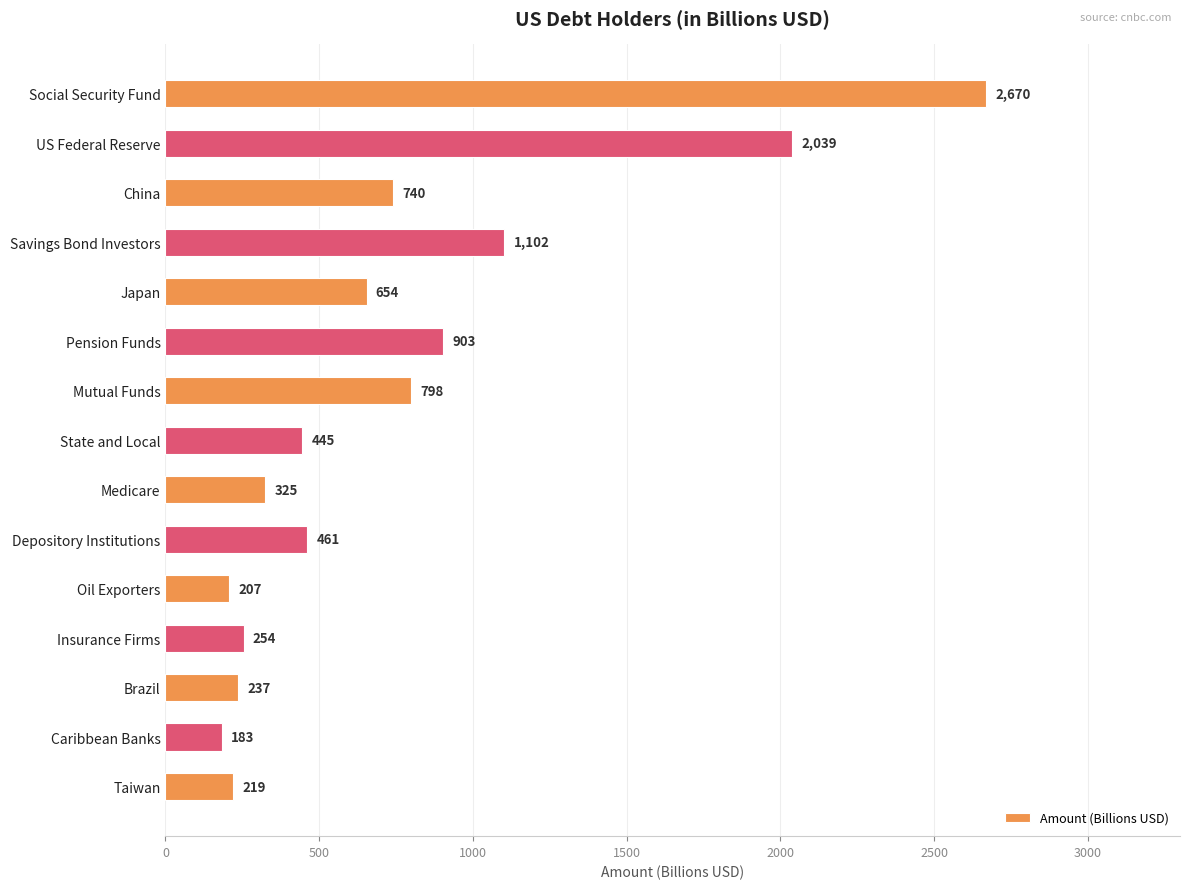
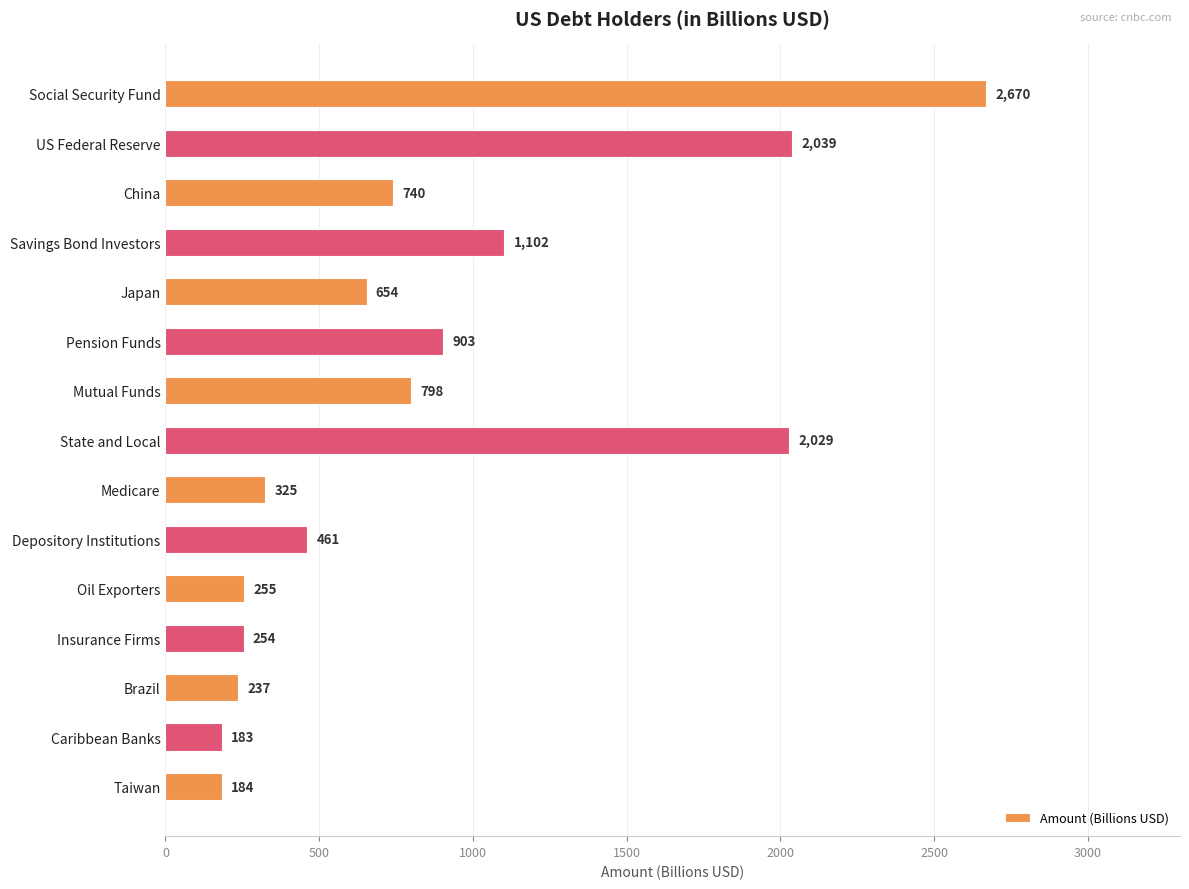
State and Local: 445 -> 2,029
Oil Exporters: 207 -> 255
Taiwan: 219 -> 184
